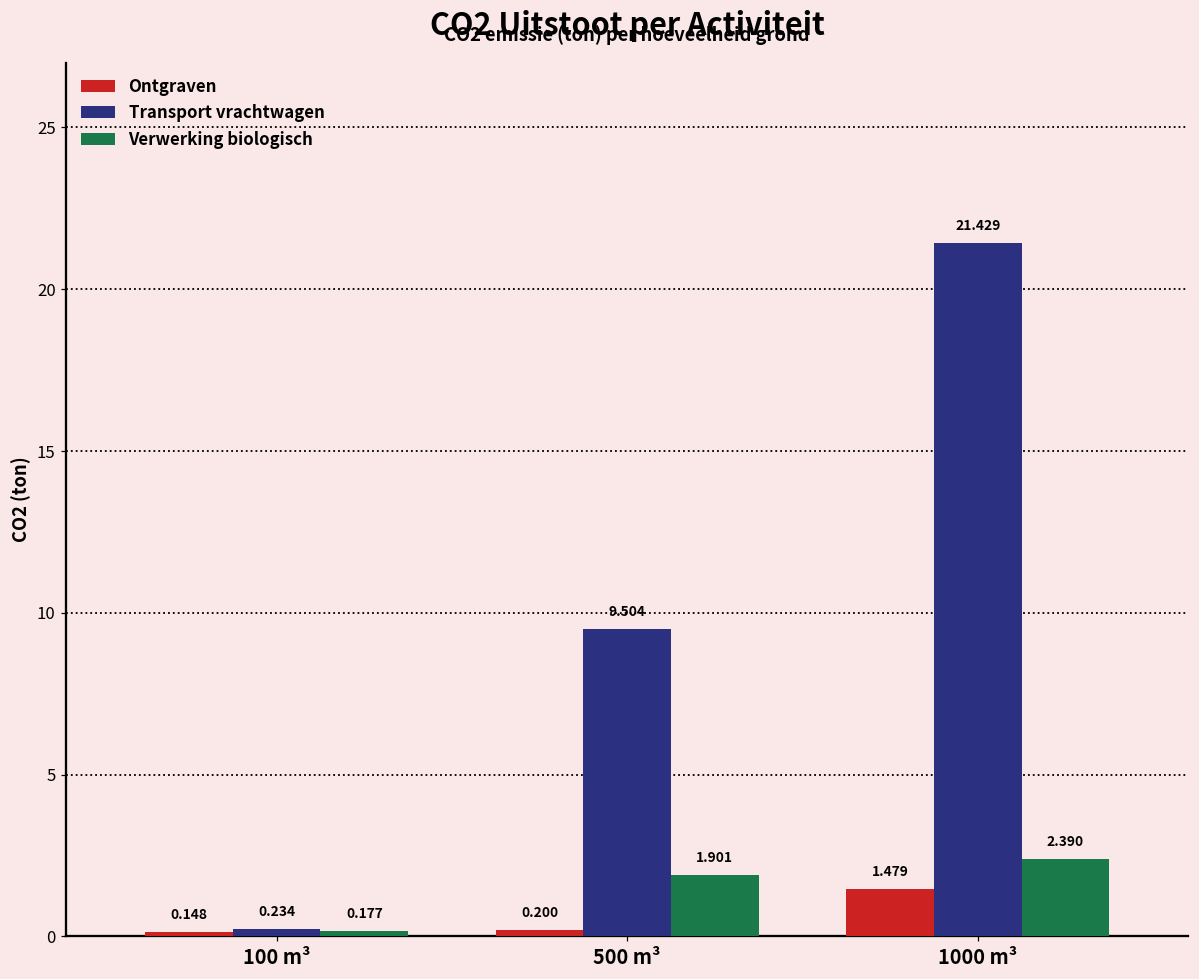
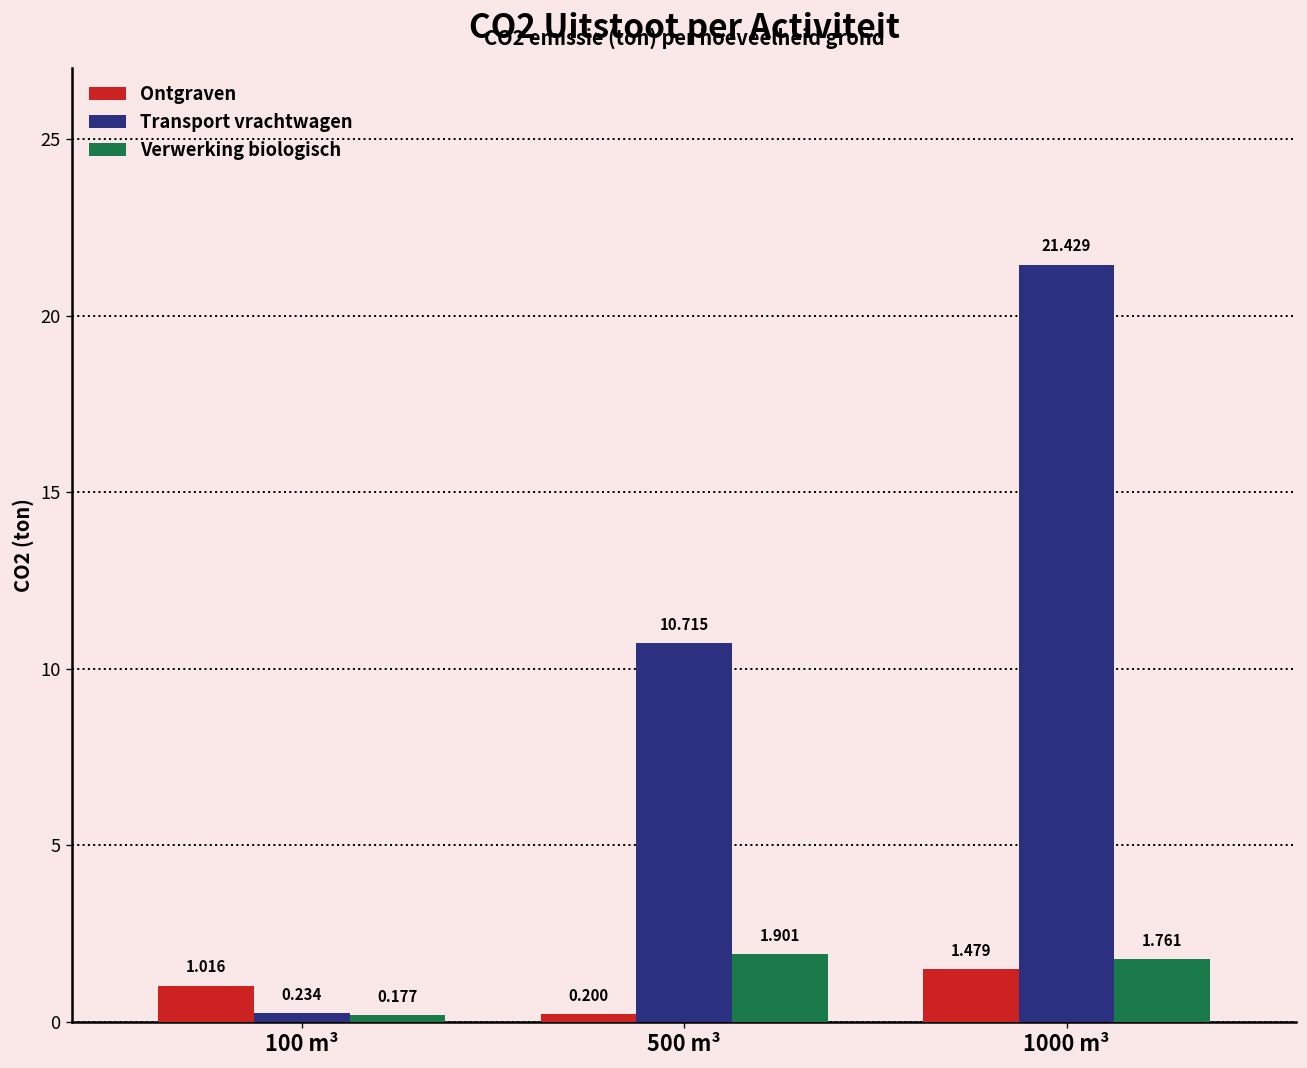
Ontgraven, 100 m³: 0.148 -> 1.016
Transport vrachtwagen, 500 m³: 9.504 -> 10.715
Verwerking biologisch, 1000 m³: 2.390 -> 1.761
